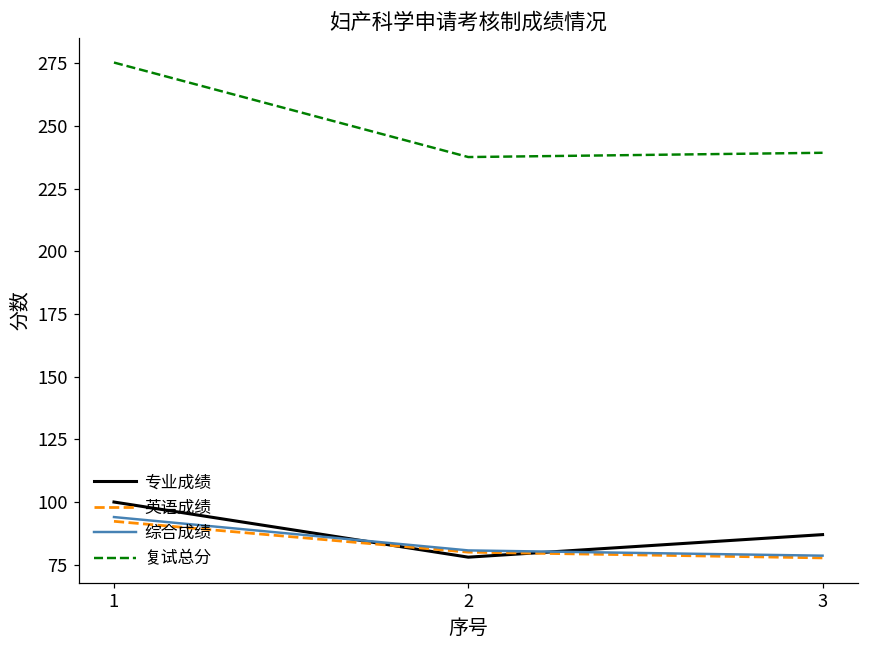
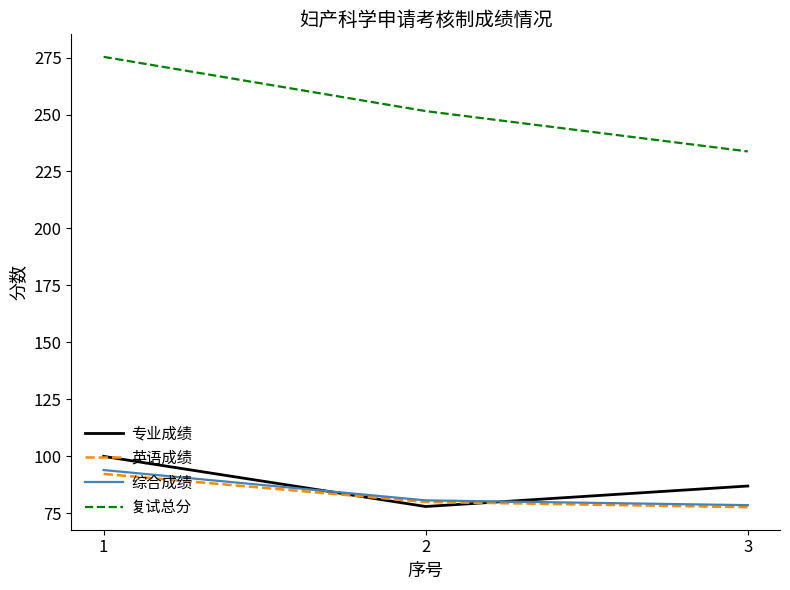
复试总分, 2: 238 -> 252
复试总分, 3: 239 -> 234
